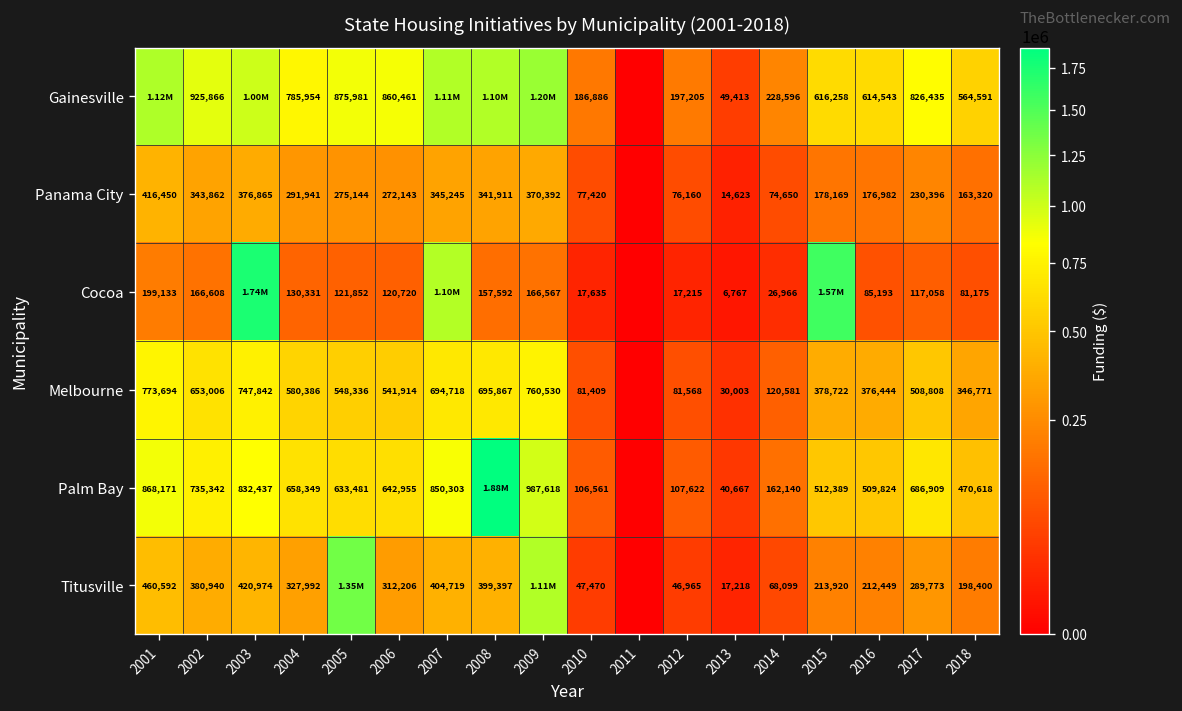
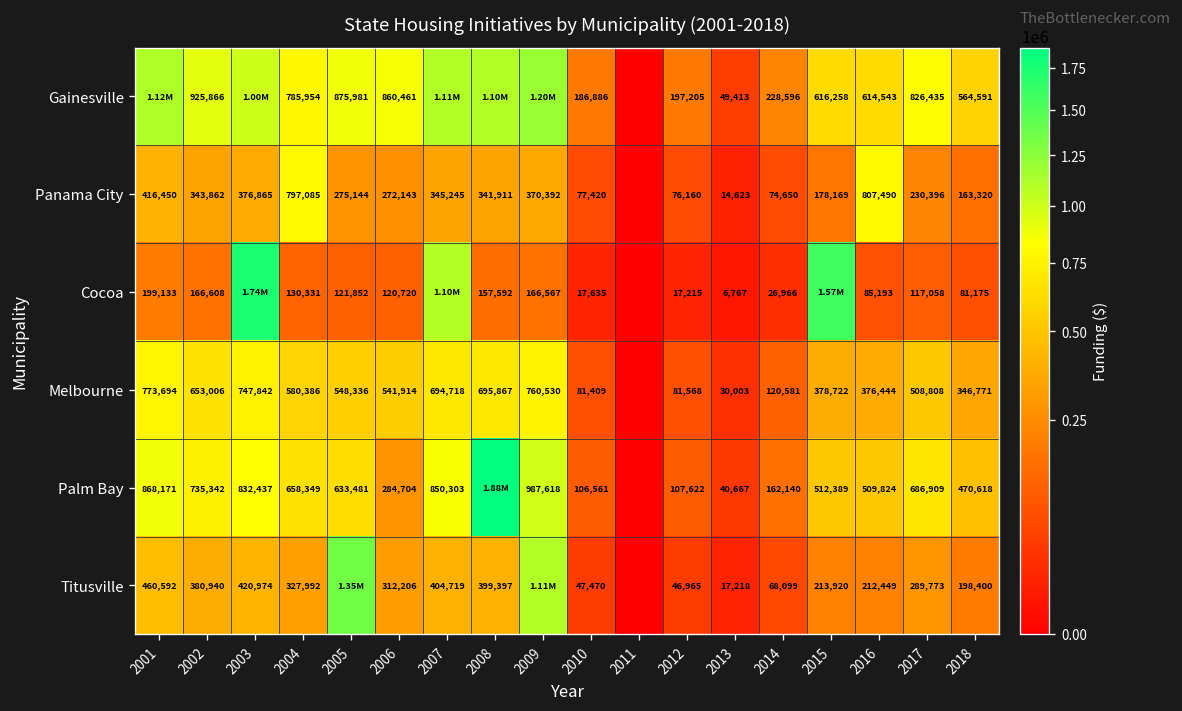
Panama City, 2004: 291,941 -> 797,085
Panama City, 2016: 176,982 -> 807,490
Palm Bay, 2006: 642,955 -> 284,704
